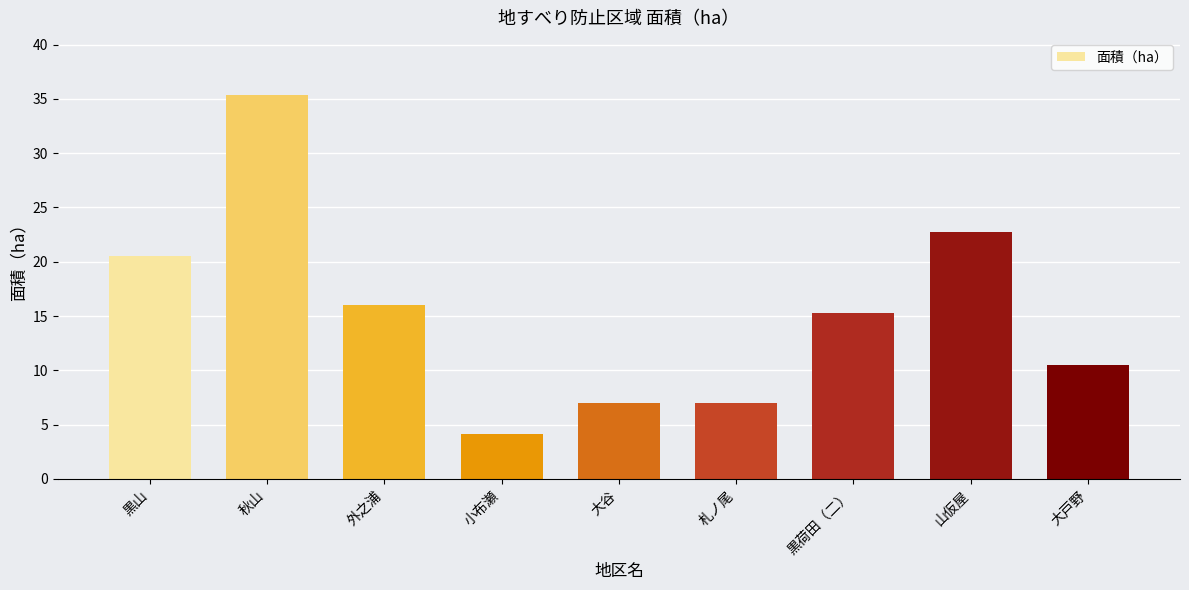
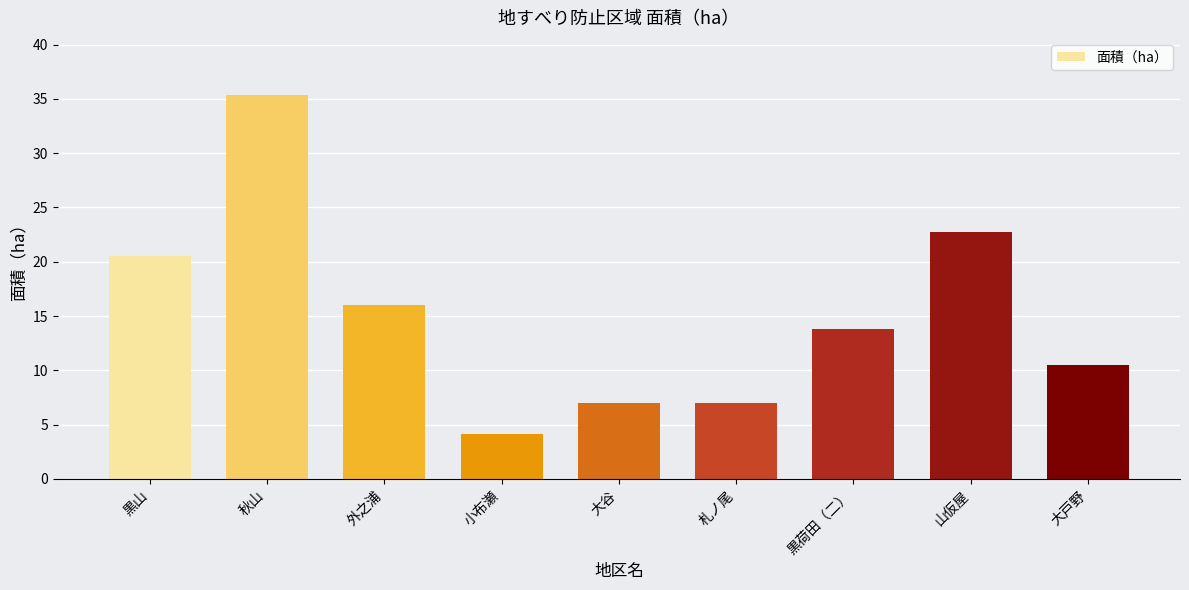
黒荷田（二）: 15.3 -> 13.8
